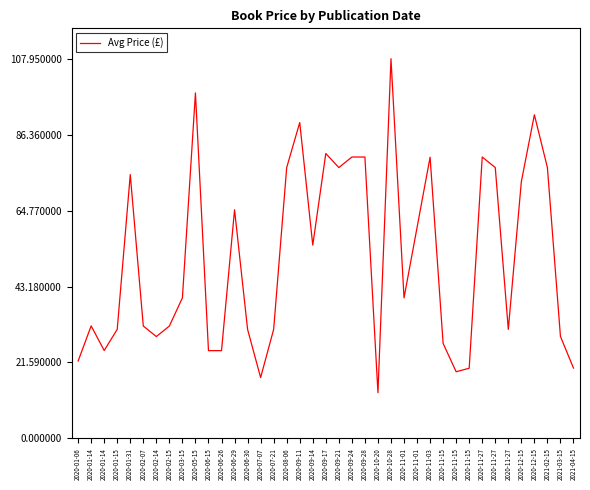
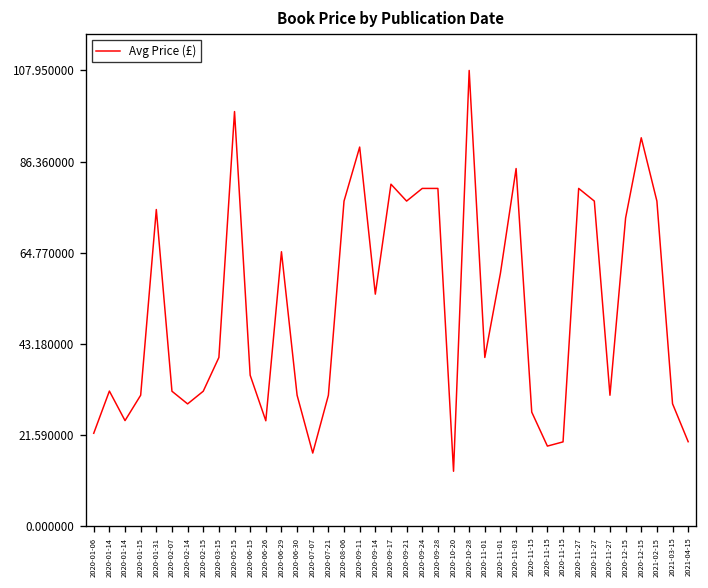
2020-06-15: 25 -> 36
2020-11-03: 80 -> 85
